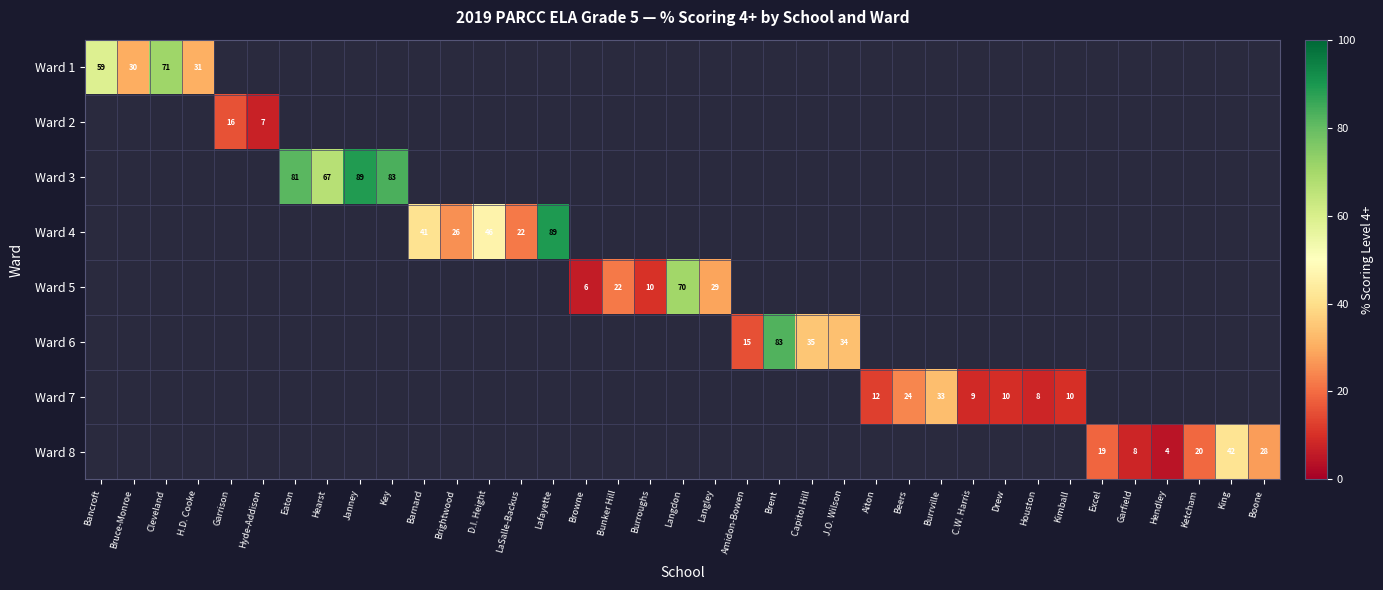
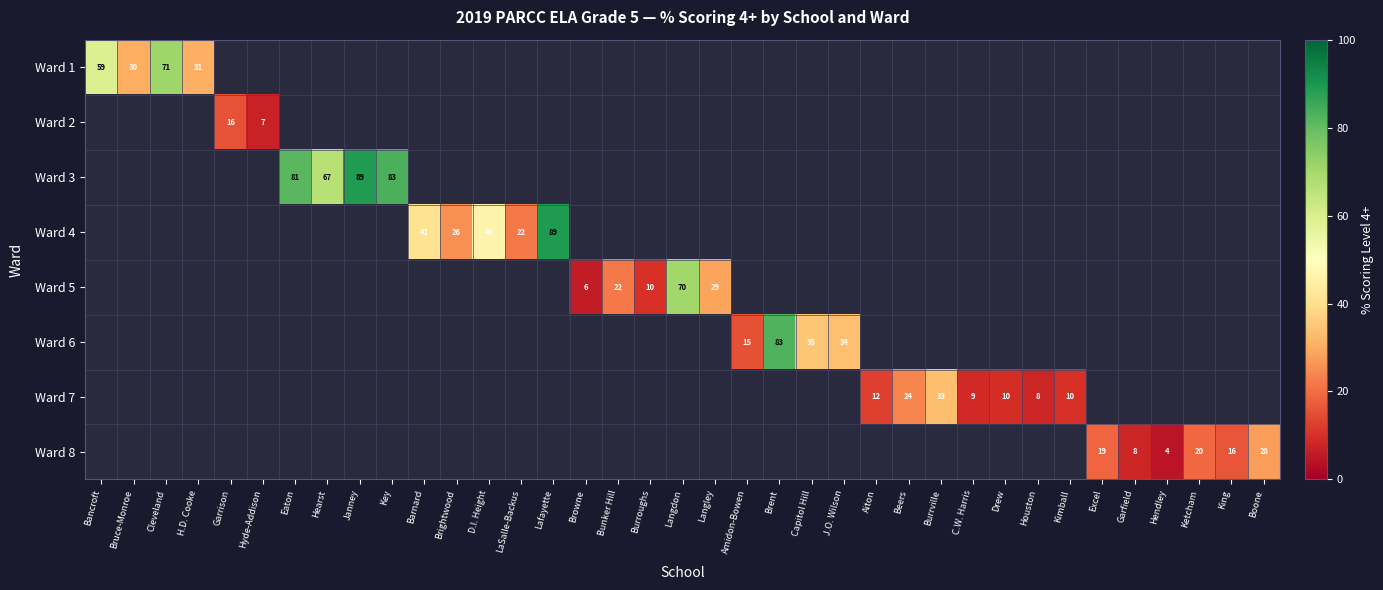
Ward 8, King: 42 -> 16
